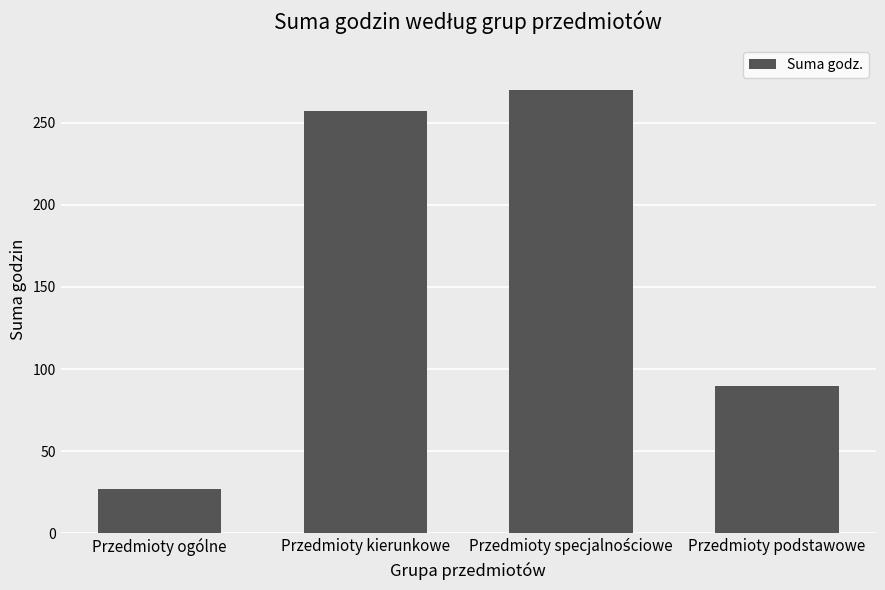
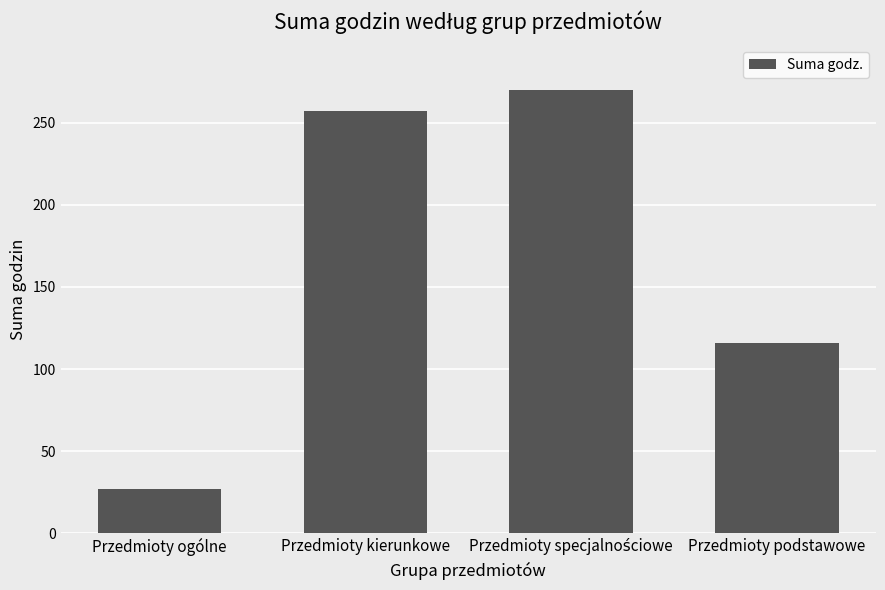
Przedmioty podstawowe: 90 -> 116
